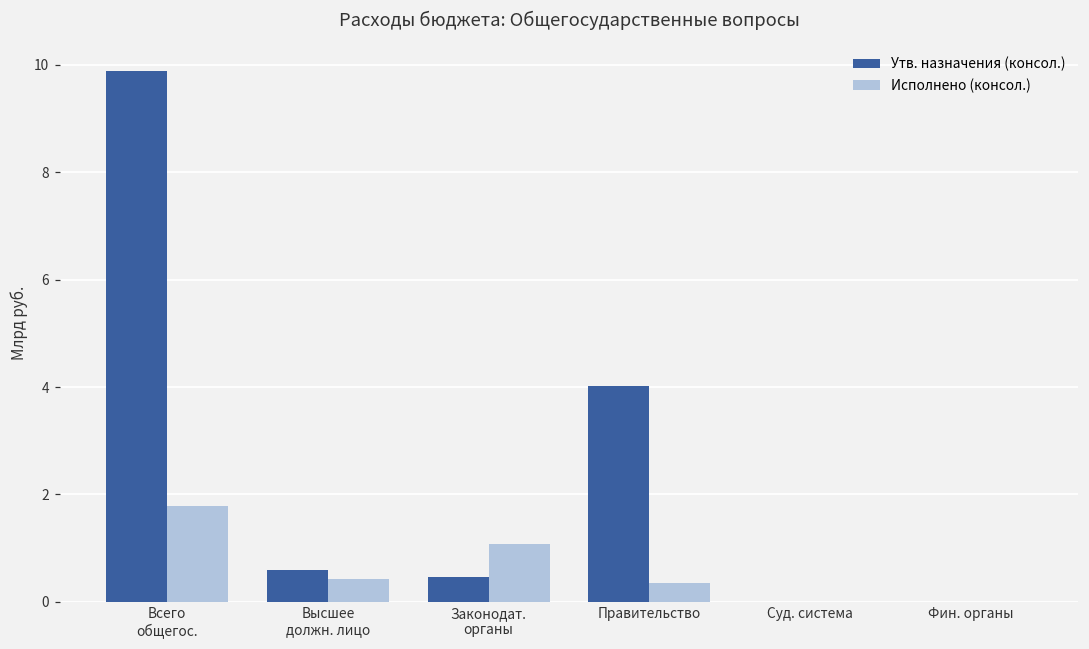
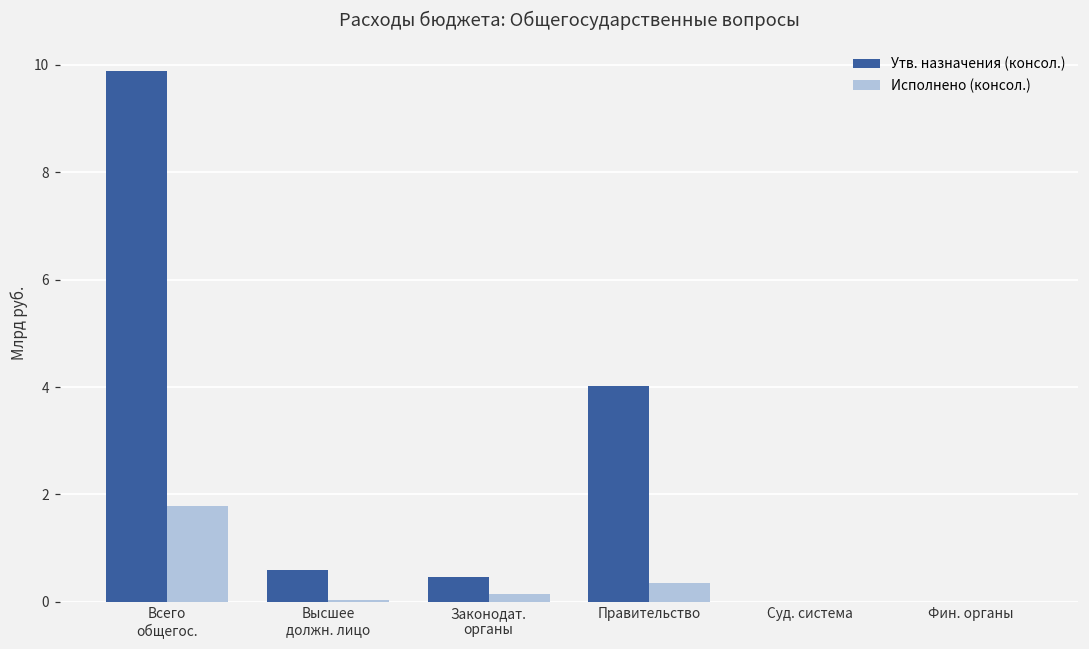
Исполнено (консол.), Высшее должн. лицо: 0.4 -> 0.0
Исполнено (консол.), Законодат. органы: 1.1 -> 0.2
